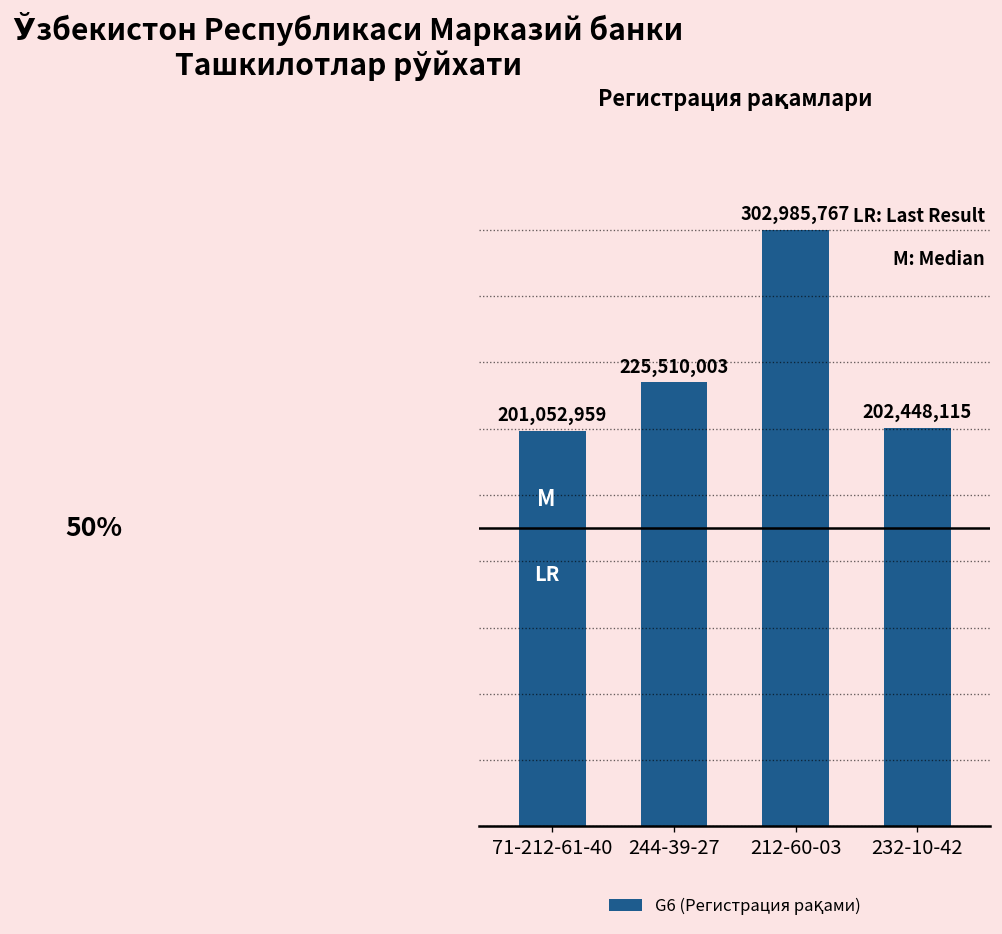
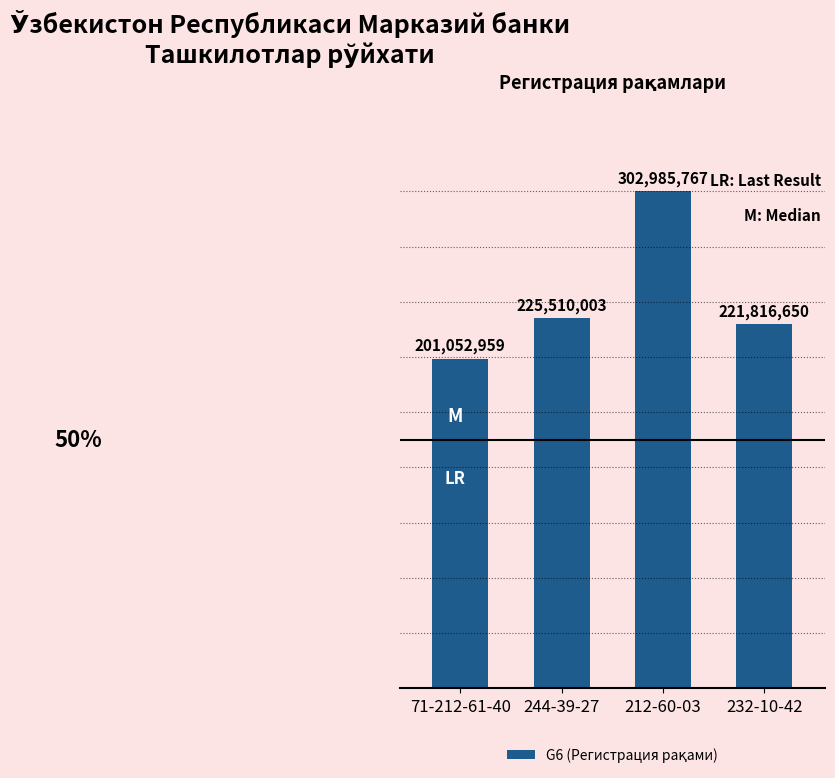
232-10-42: 202,448,115 -> 221,816,650
